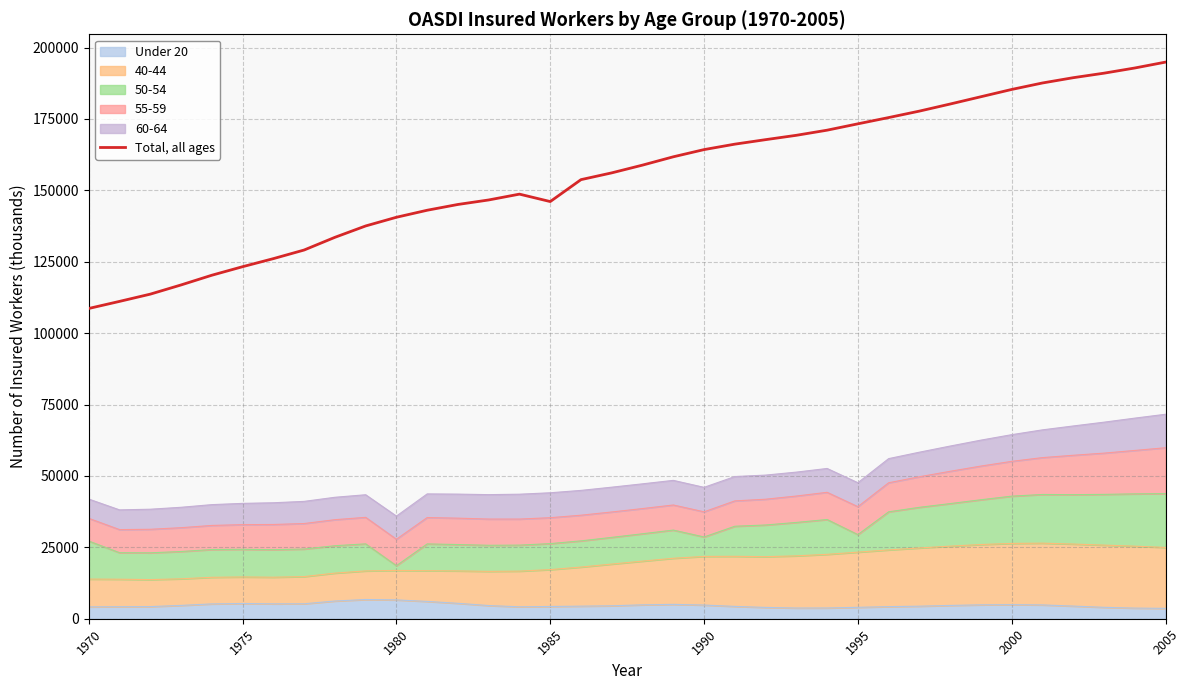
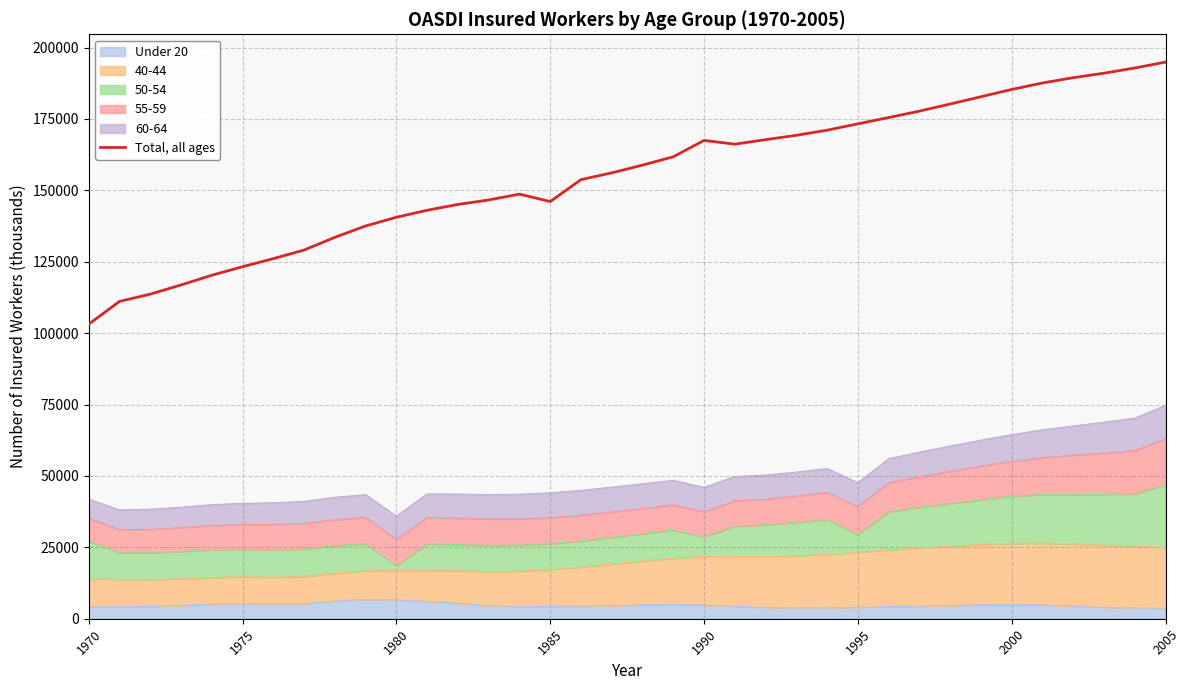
Total, all ages, 1970: 109000 -> 103000
Total, all ages, 1990: 164000 -> 167000
50-54, 2005: 19000 -> 22000
